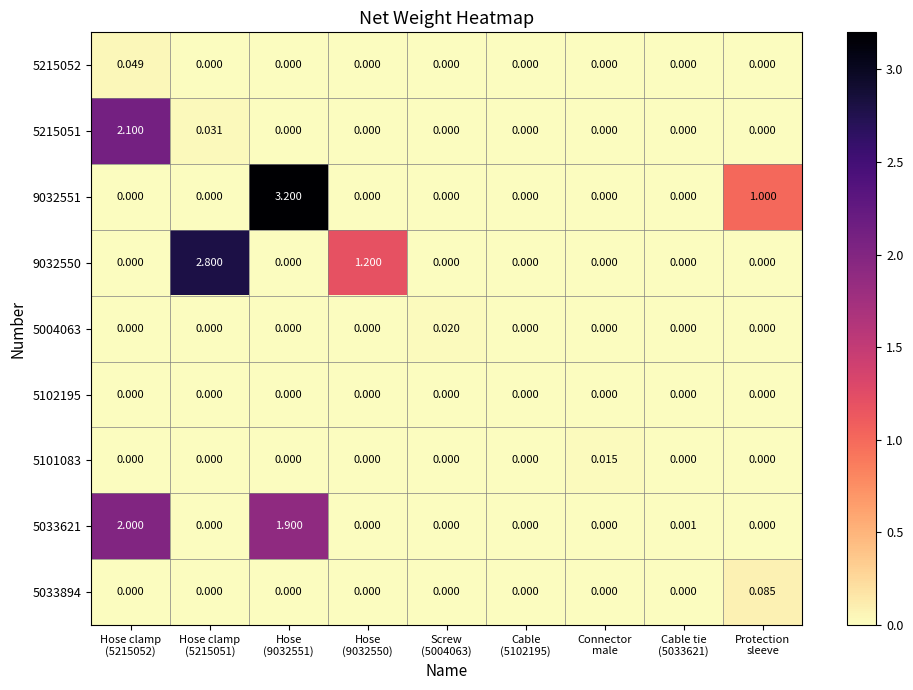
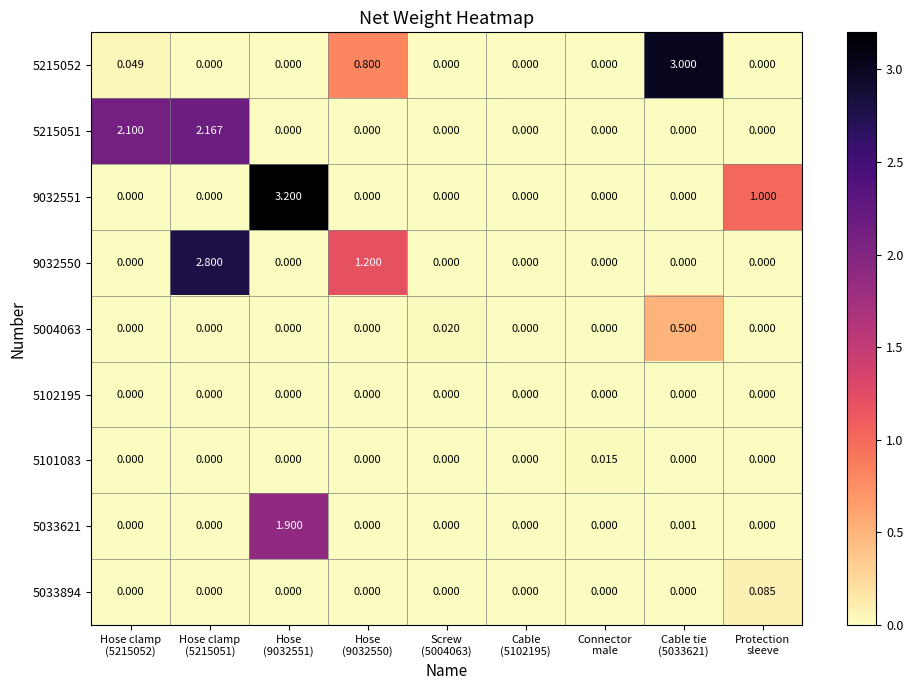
5215052, Hose (9032550): 0.000 -> 0.800
5215052, Cable tie (5033621): 0.000 -> 3.000
5215051, Hose clamp (5215051): 0.031 -> 2.167
5004063, Cable tie (5033621): 0.000 -> 0.500
5033621, Hose clamp (5215052): 2.000 -> 0.000
